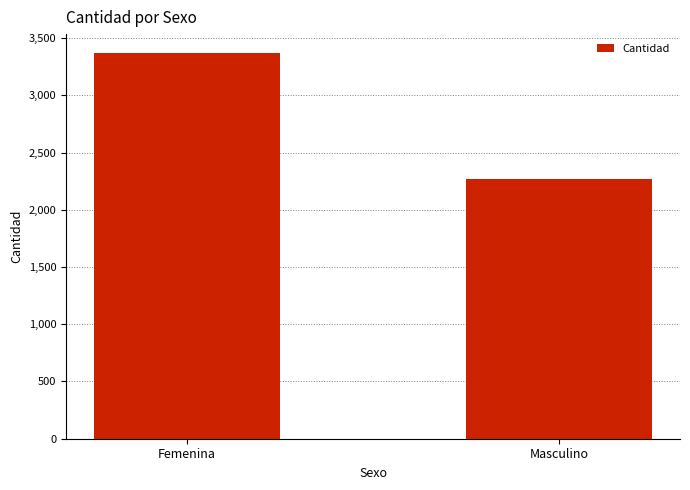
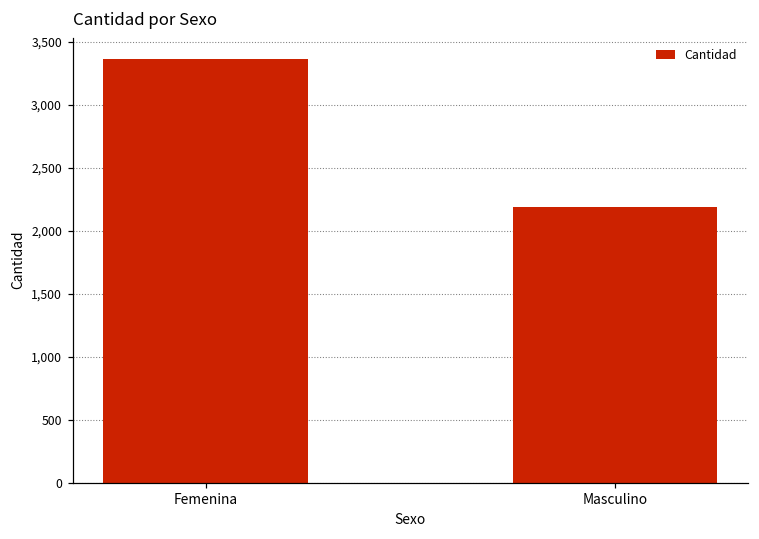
Masculino: 2,270 -> 2,190
